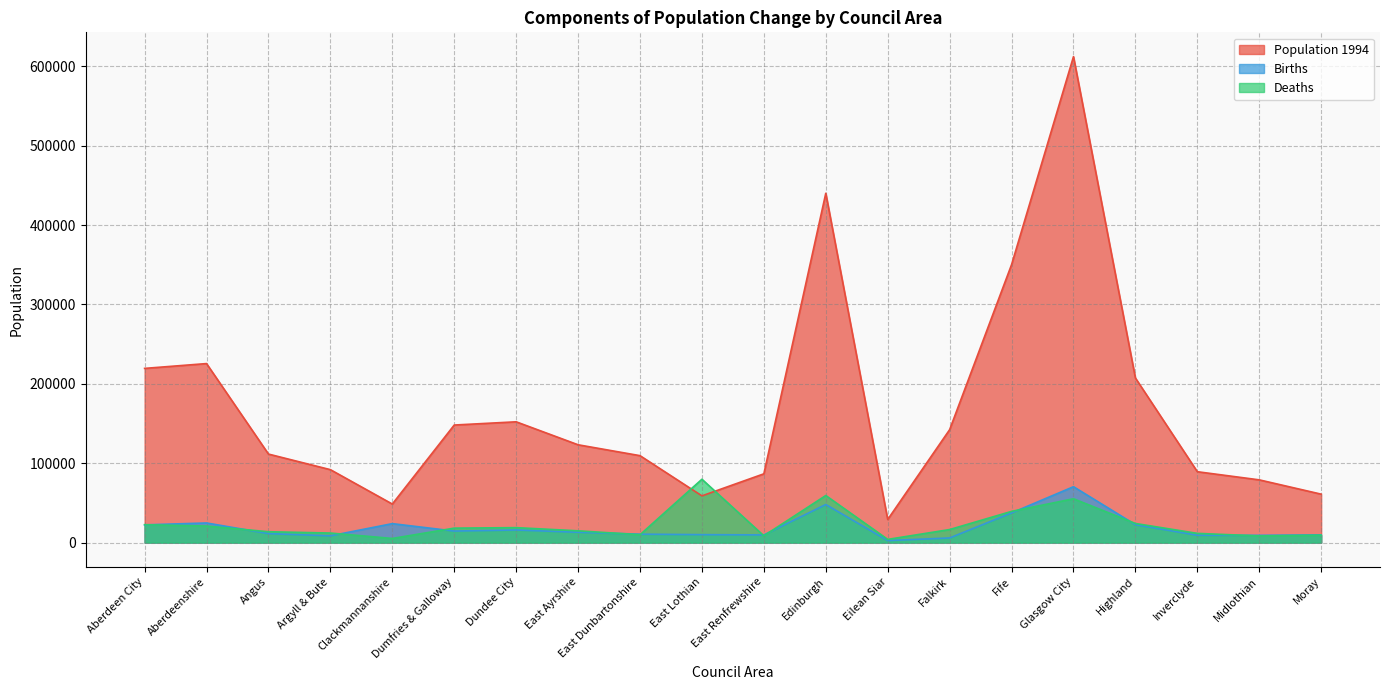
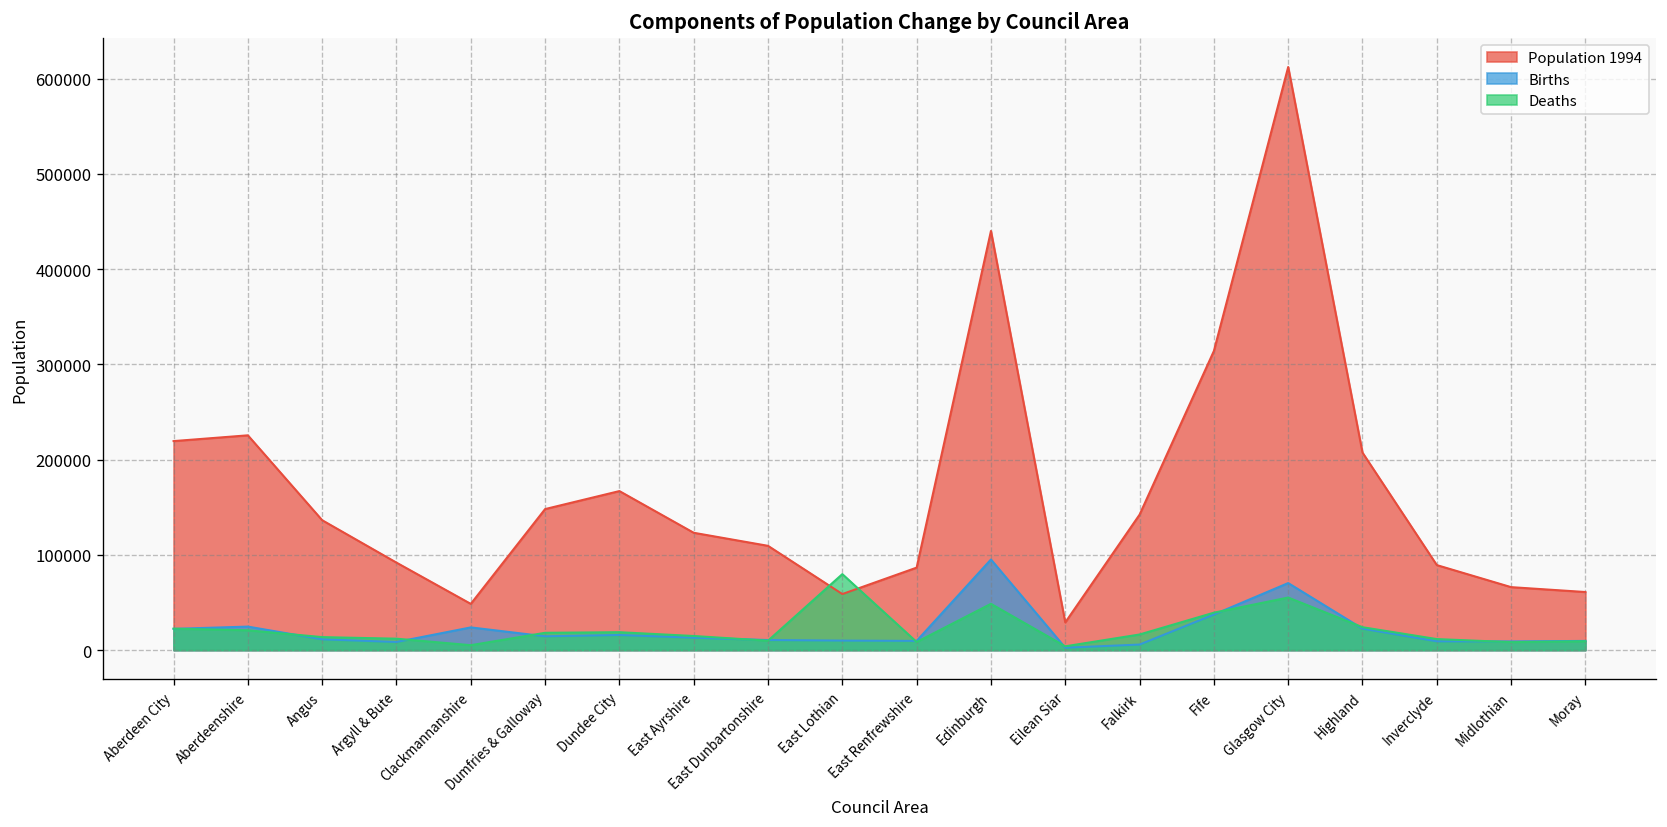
Population 1994, Angus: 110000 -> 140000
Population 1994, Dundee City: 150000 -> 170000
Births, Edinburgh: 50000 -> 100000
Deaths, Edinburgh: 60000 -> 50000
Population 1994, Fife: 350000 -> 310000
Population 1994, Midlothian: 80000 -> 70000
